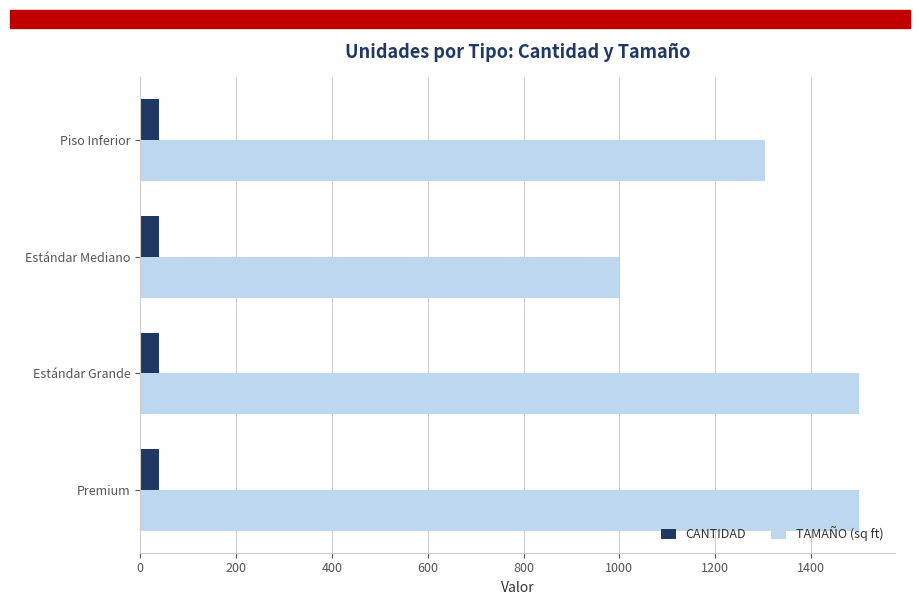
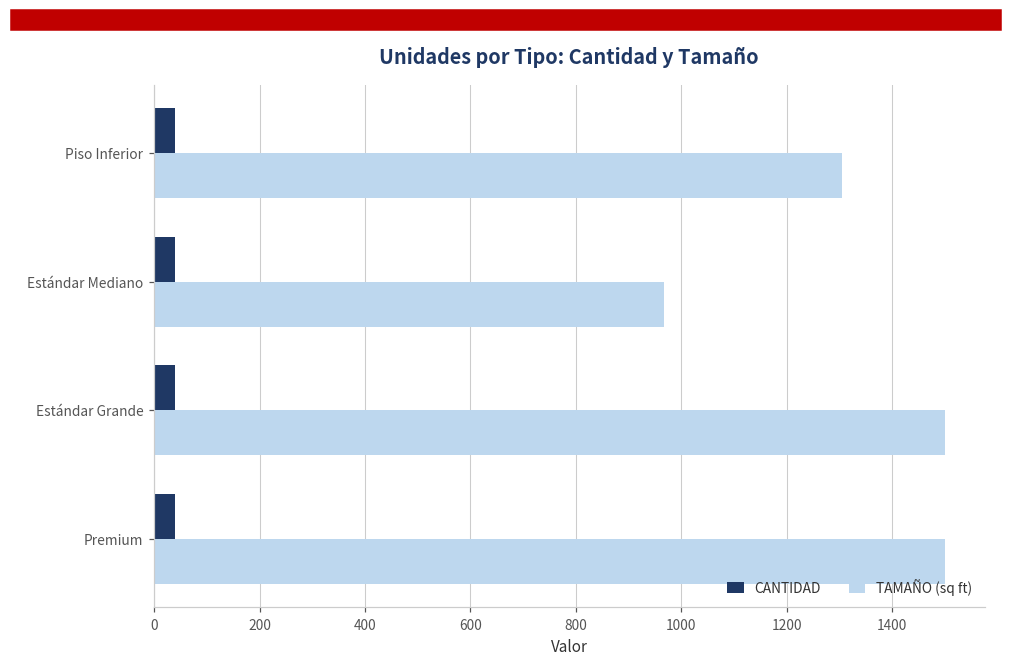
TAMAÑO (sq ft), Estándar Mediano: 1000 -> 970
